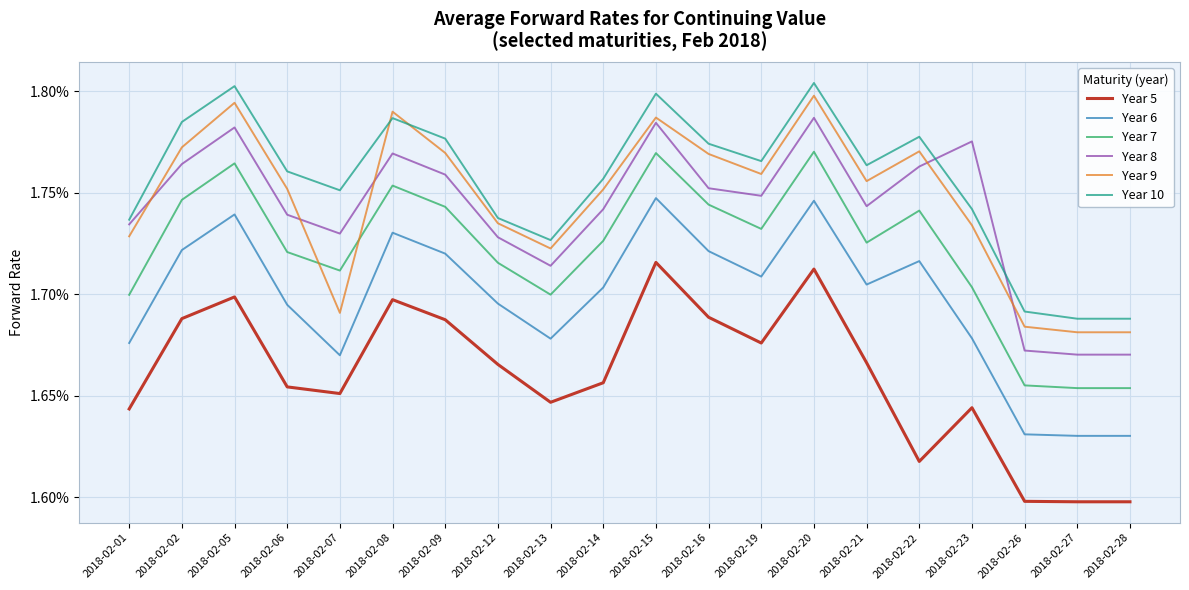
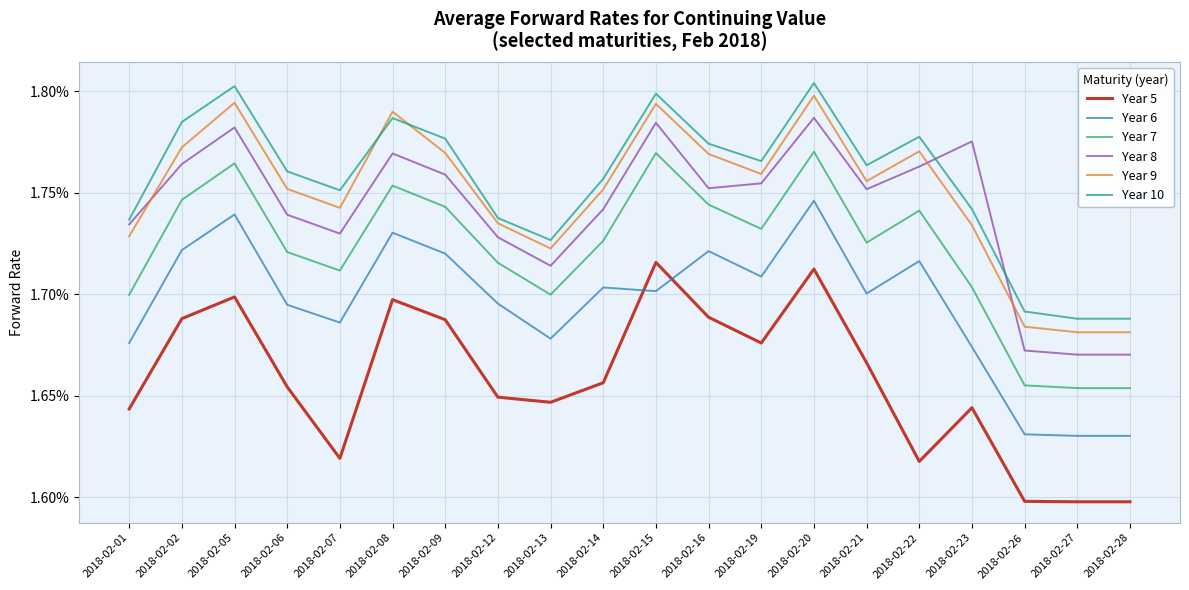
Year 5, 2018-02-07: 1.651% -> 1.619%
Year 6, 2018-02-07: 1.670% -> 1.686%
Year 9, 2018-02-07: 1.691% -> 1.742%
Year 5, 2018-02-12: 1.665% -> 1.649%
Year 6, 2018-02-15: 1.747% -> 1.701%
Year 9, 2018-02-15: 1.787% -> 1.794%
Year 8, 2018-02-19: 1.748% -> 1.755%
Year 6, 2018-02-21: 1.705% -> 1.700%
Year 8, 2018-02-21: 1.743% -> 1.752%
Year 6, 2018-02-23: 1.678% -> 1.674%
